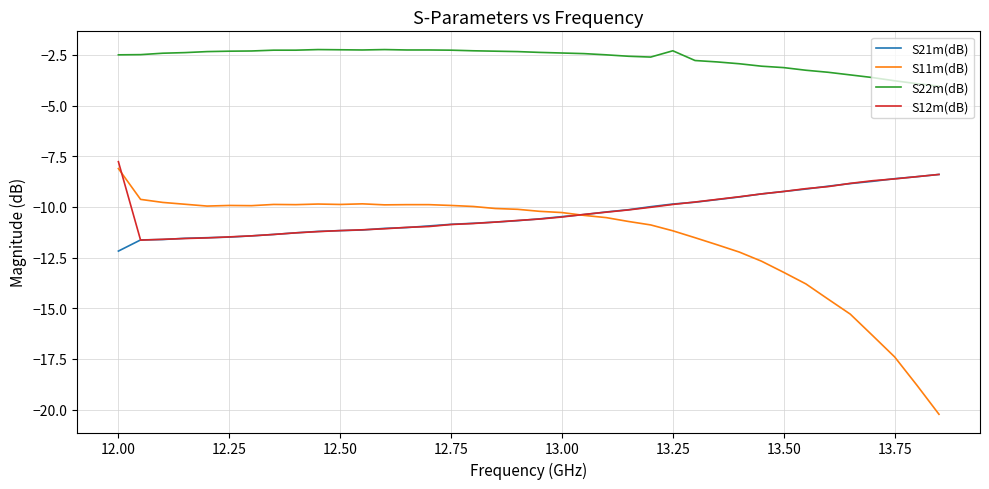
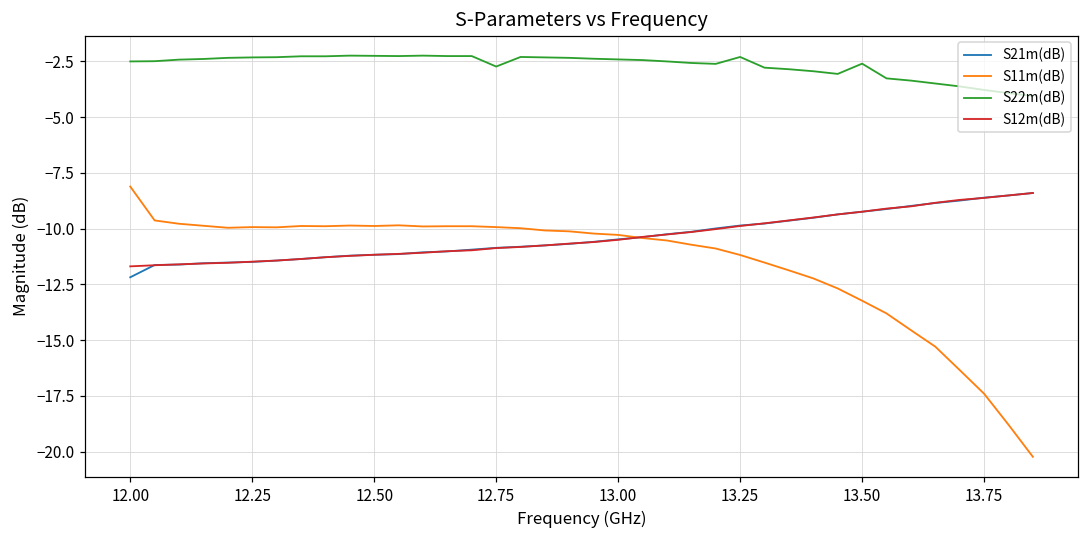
S12m(dB), 12.00: -7.8 -> -11.7
S22m(dB), 12.75: -2.3 -> -2.7
S22m(dB), 13.50: -3.1 -> -2.6
